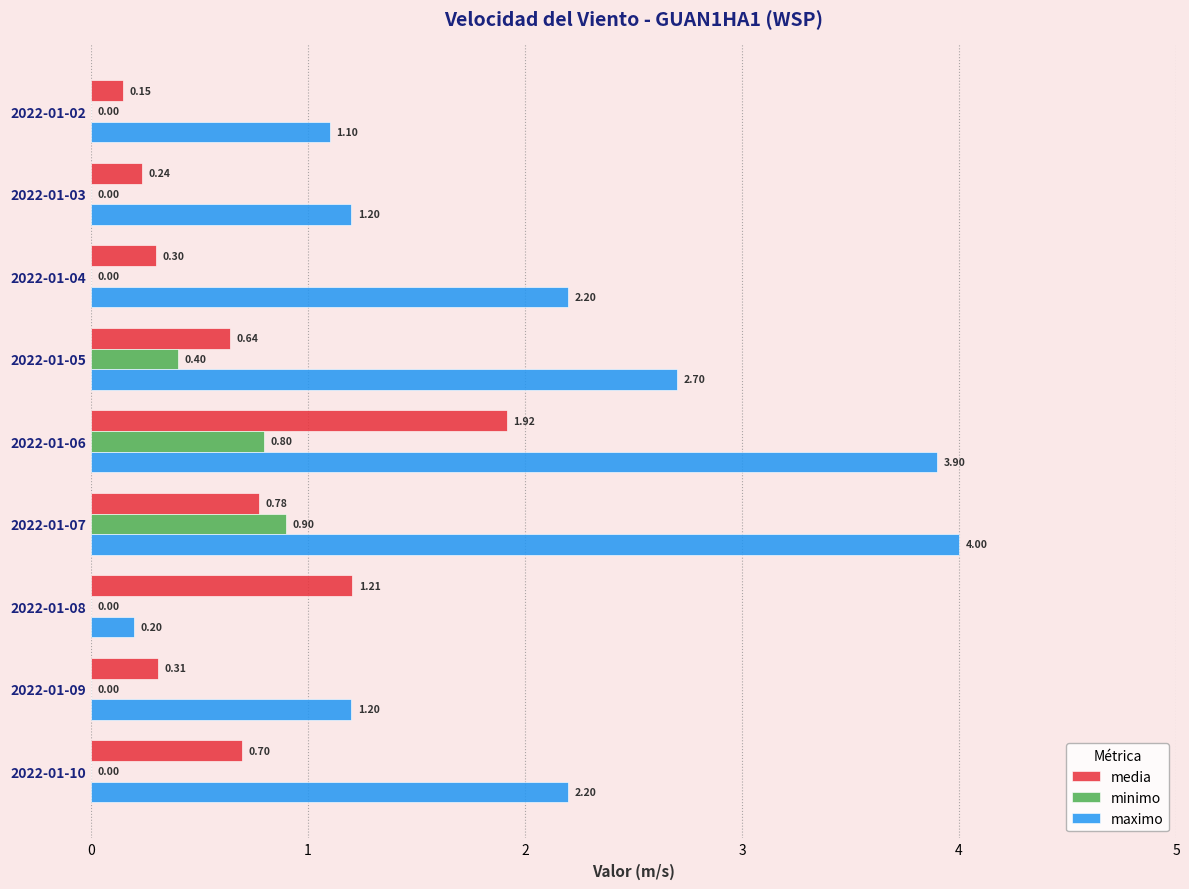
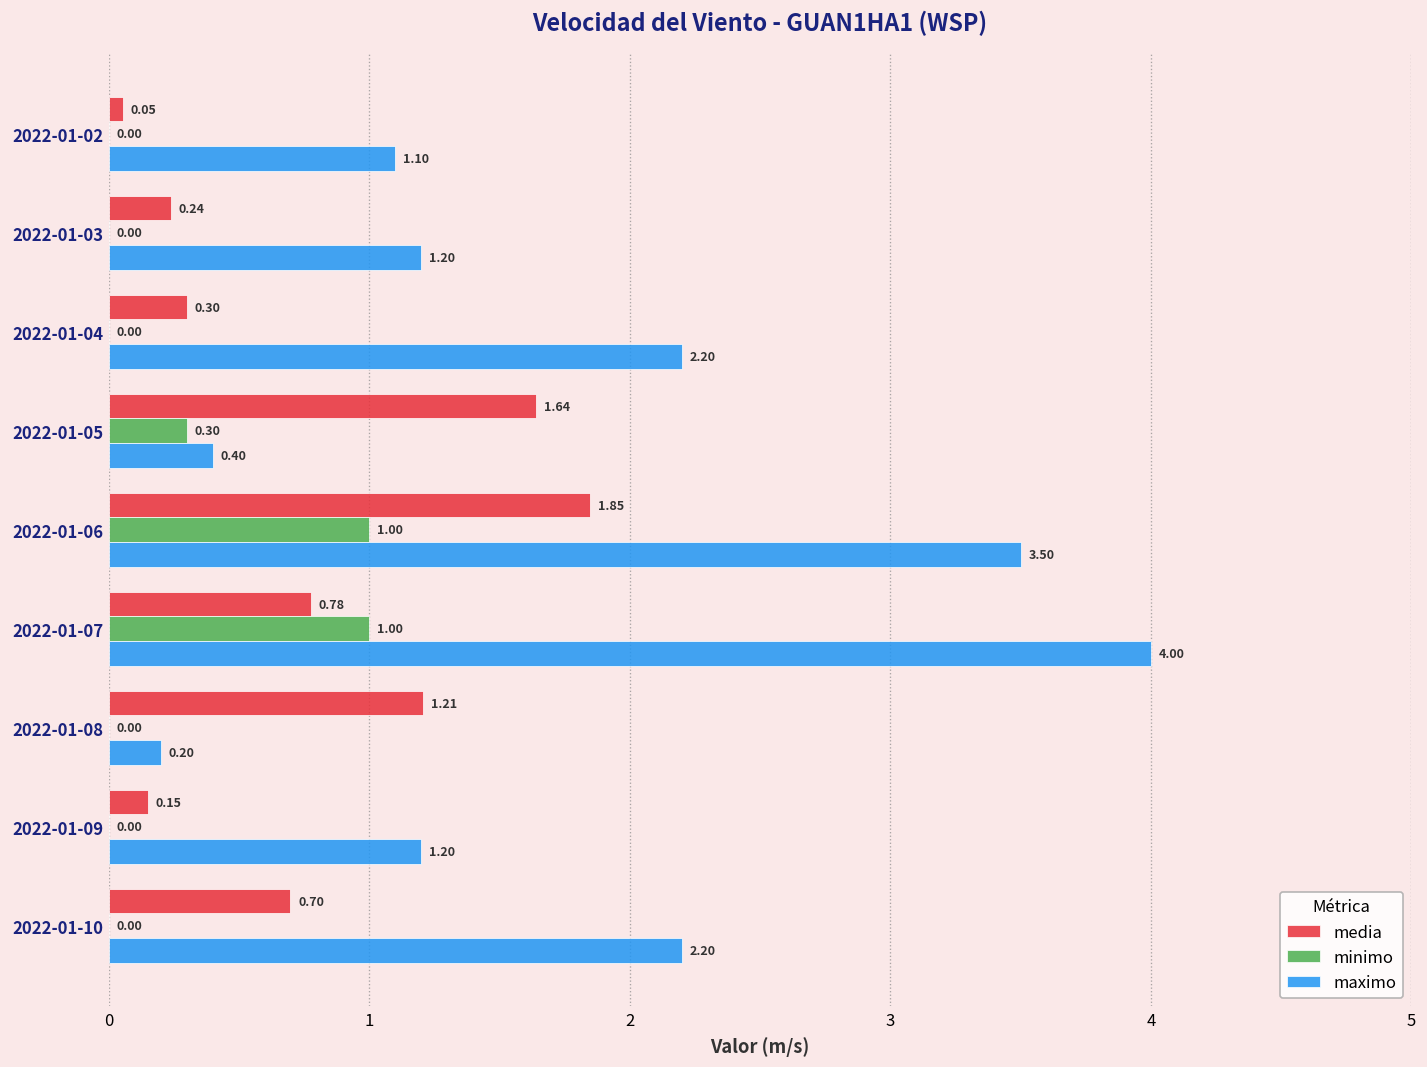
media, 2022-01-02: 0.15 -> 0.05
media, 2022-01-05: 0.64 -> 1.64
minimo, 2022-01-05: 0.40 -> 0.30
maximo, 2022-01-05: 2.70 -> 0.40
media, 2022-01-06: 1.92 -> 1.85
minimo, 2022-01-06: 0.80 -> 1.00
maximo, 2022-01-06: 3.90 -> 3.50
minimo, 2022-01-07: 0.90 -> 1.00
media, 2022-01-09: 0.31 -> 0.15
